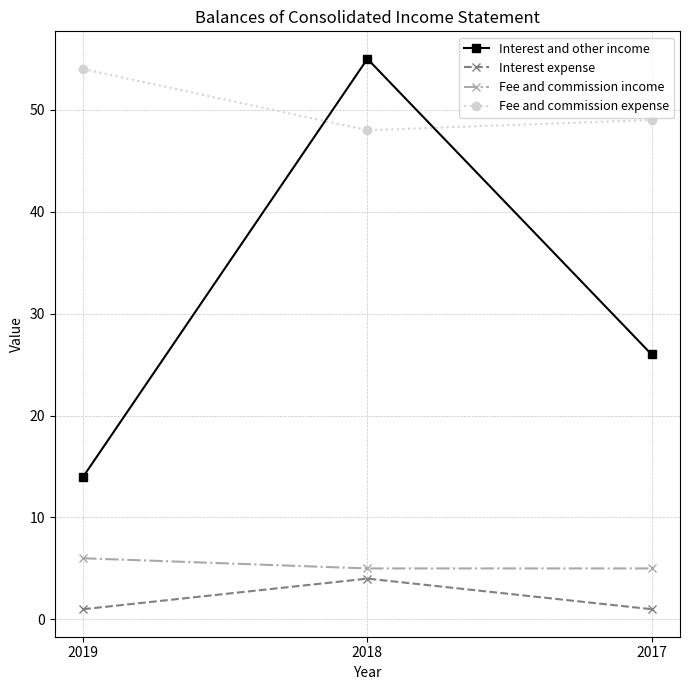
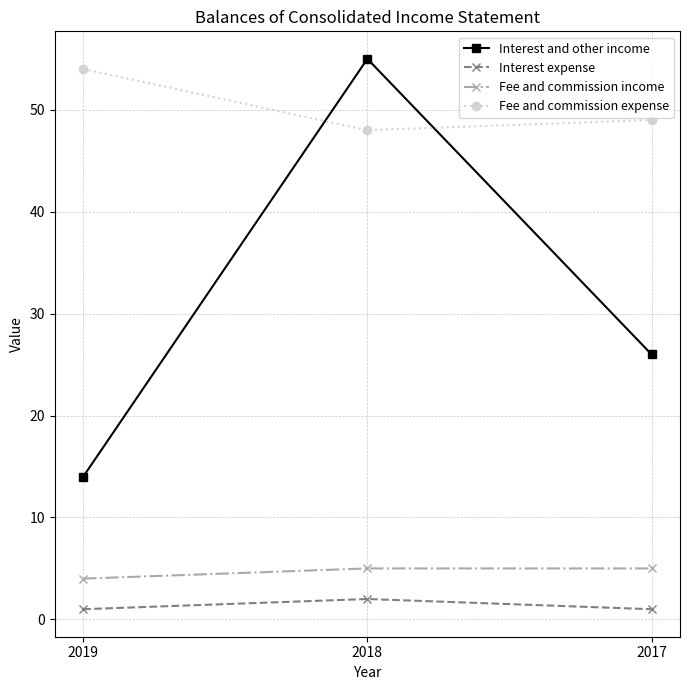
Fee and commission income, 2019: 6 -> 4
Interest expense, 2018: 4 -> 2
